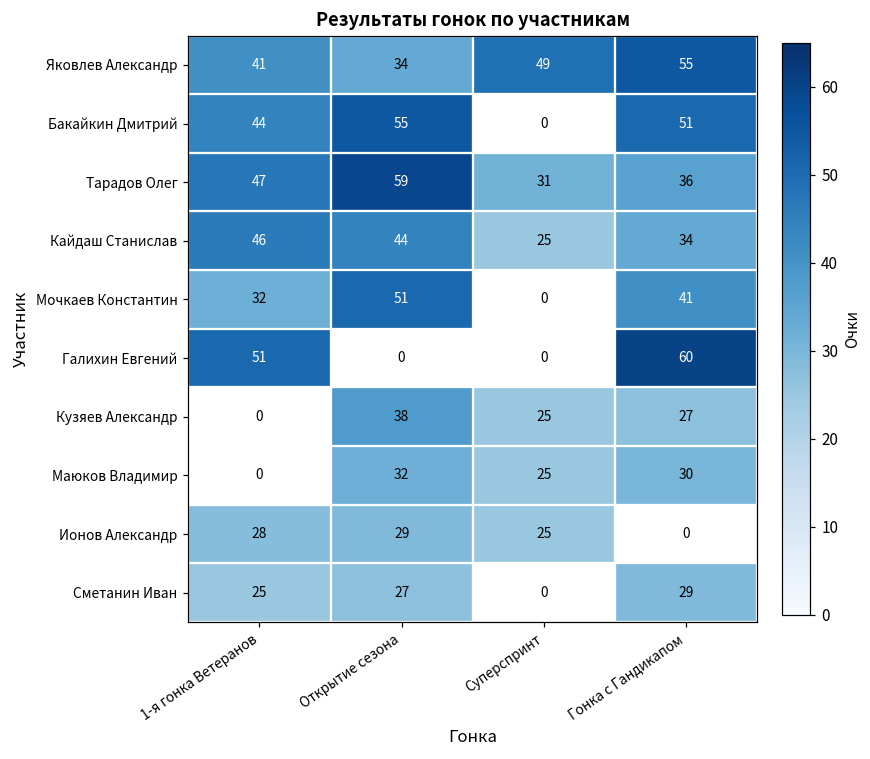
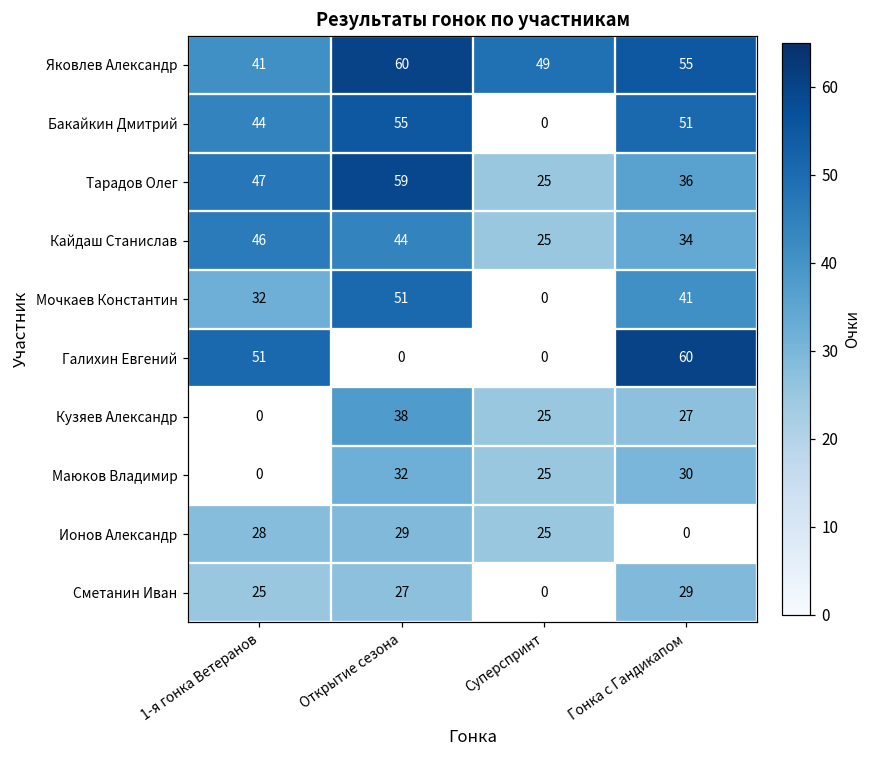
Яковлев Александр, Открытие сезона: 34 -> 60
Тарадов Олег, Суперспринт: 31 -> 25
